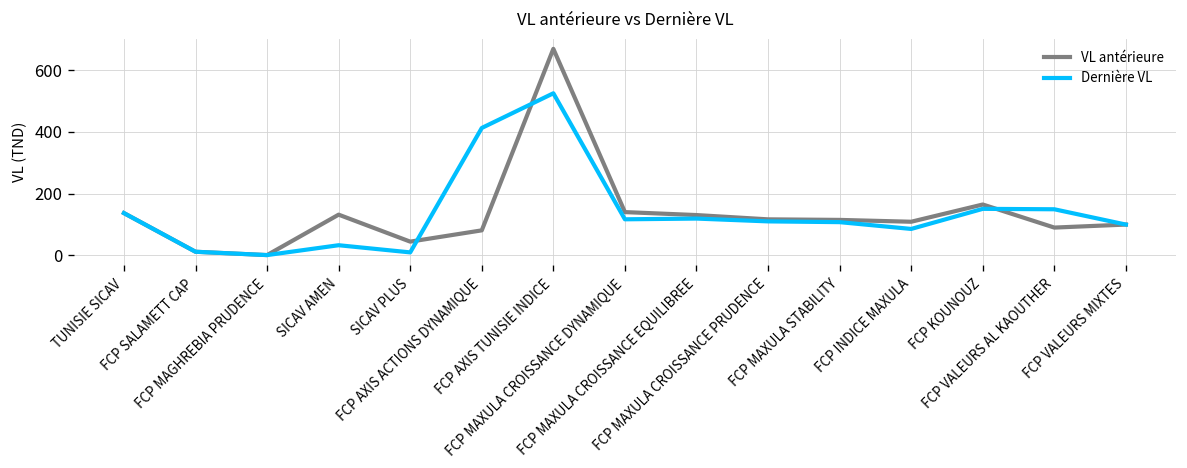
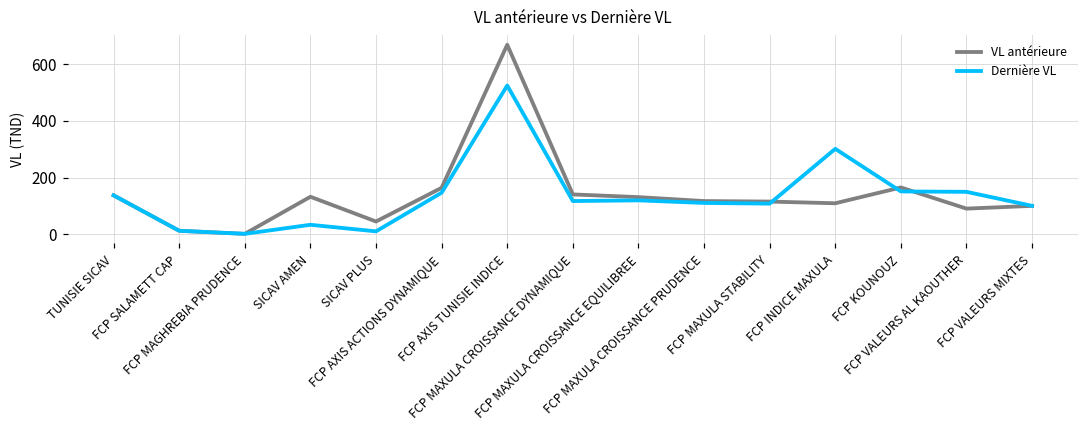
VL antérieure, FCP AXIS ACTIONS DYNAMIQUE: 80 -> 160
Dernière VL, FCP AXIS ACTIONS DYNAMIQUE: 410 -> 150
Dernière VL, FCP INDICE MAXULA: 90 -> 300
